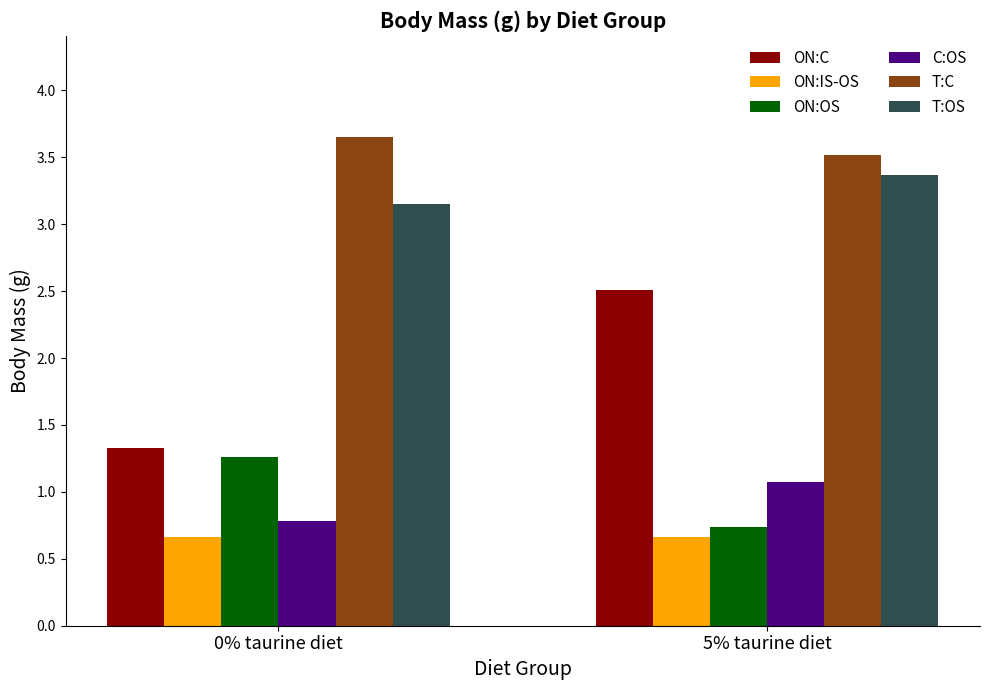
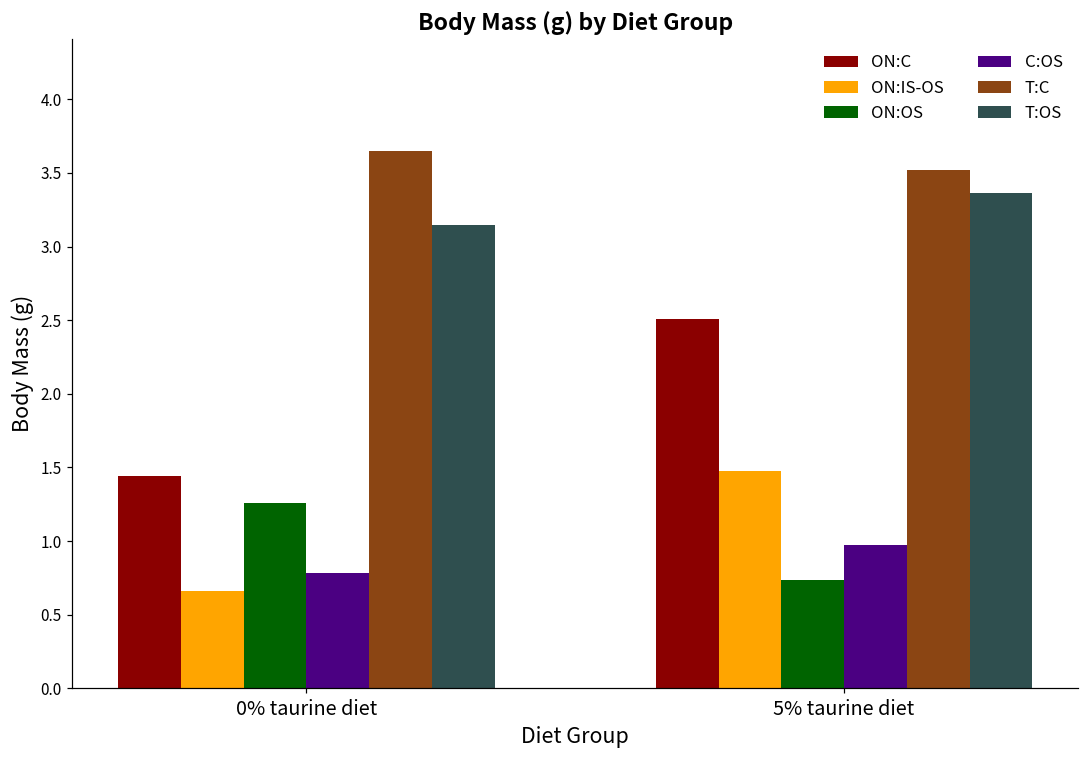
ON:C, 0% taurine diet: 1.33 -> 1.44
ON:IS-OS, 5% taurine diet: 0.66 -> 1.47
C:OS, 5% taurine diet: 1.07 -> 0.97
